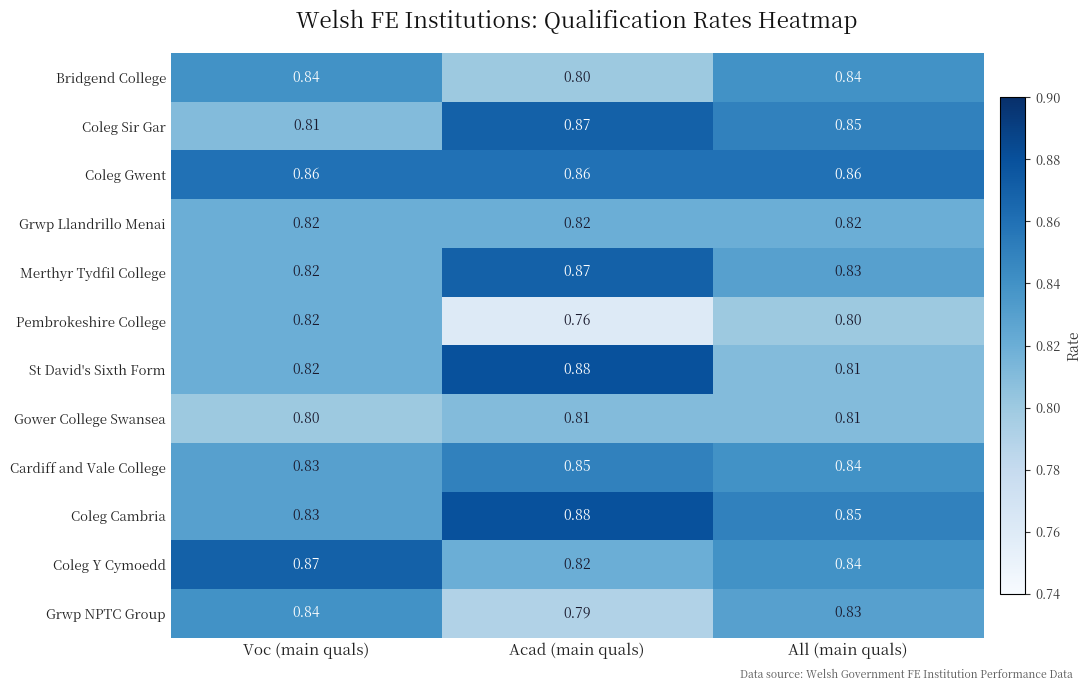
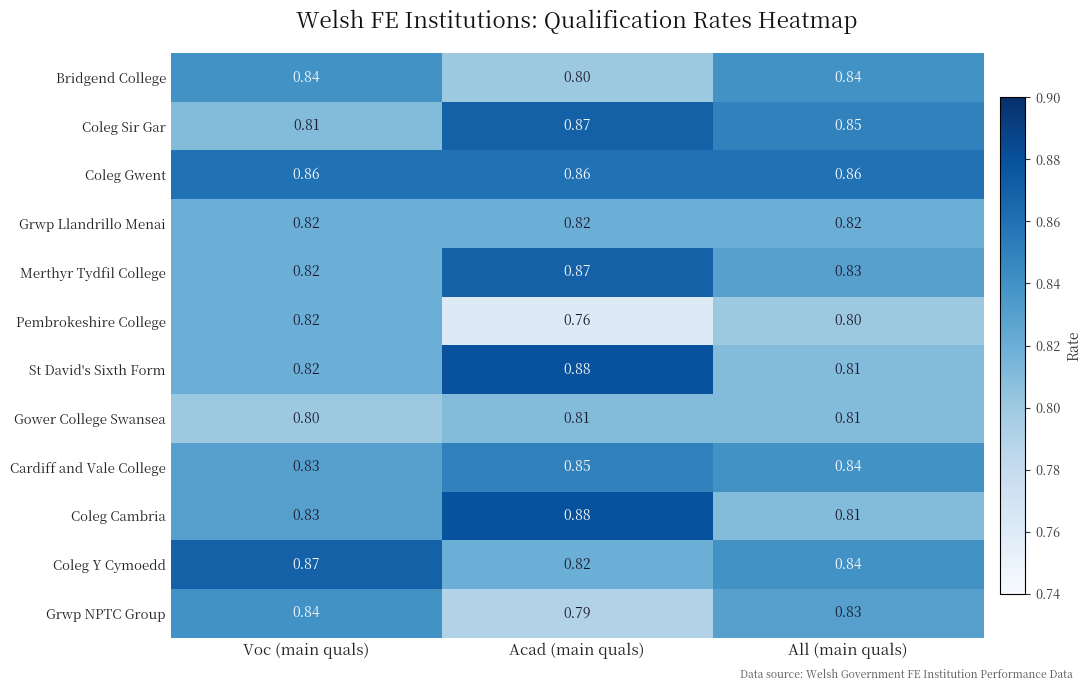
Coleg Cambria, All (main quals): 0.85 -> 0.81
